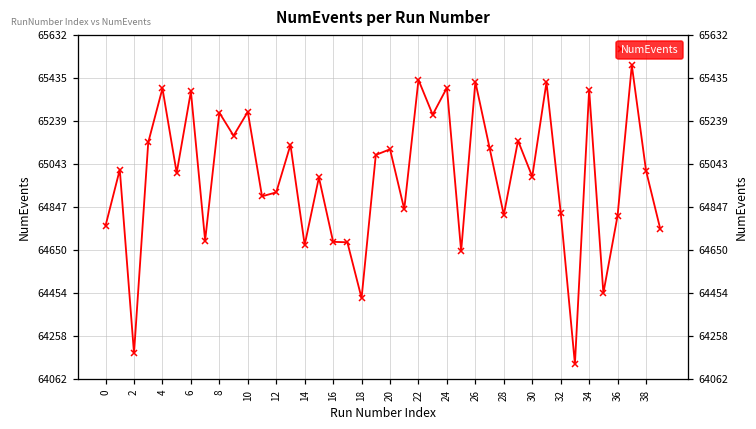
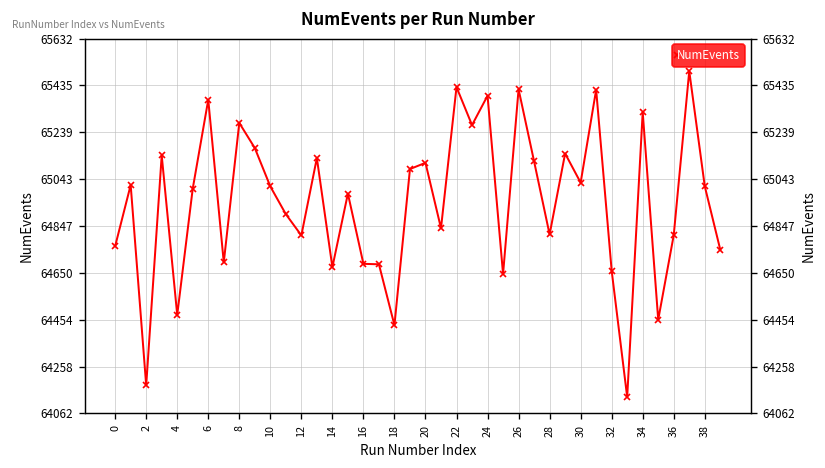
4: 65390 -> 64470
10: 65280 -> 65010
12: 64910 -> 64810
30: 64990 -> 65030
32: 64820 -> 64660
34: 65380 -> 65320
